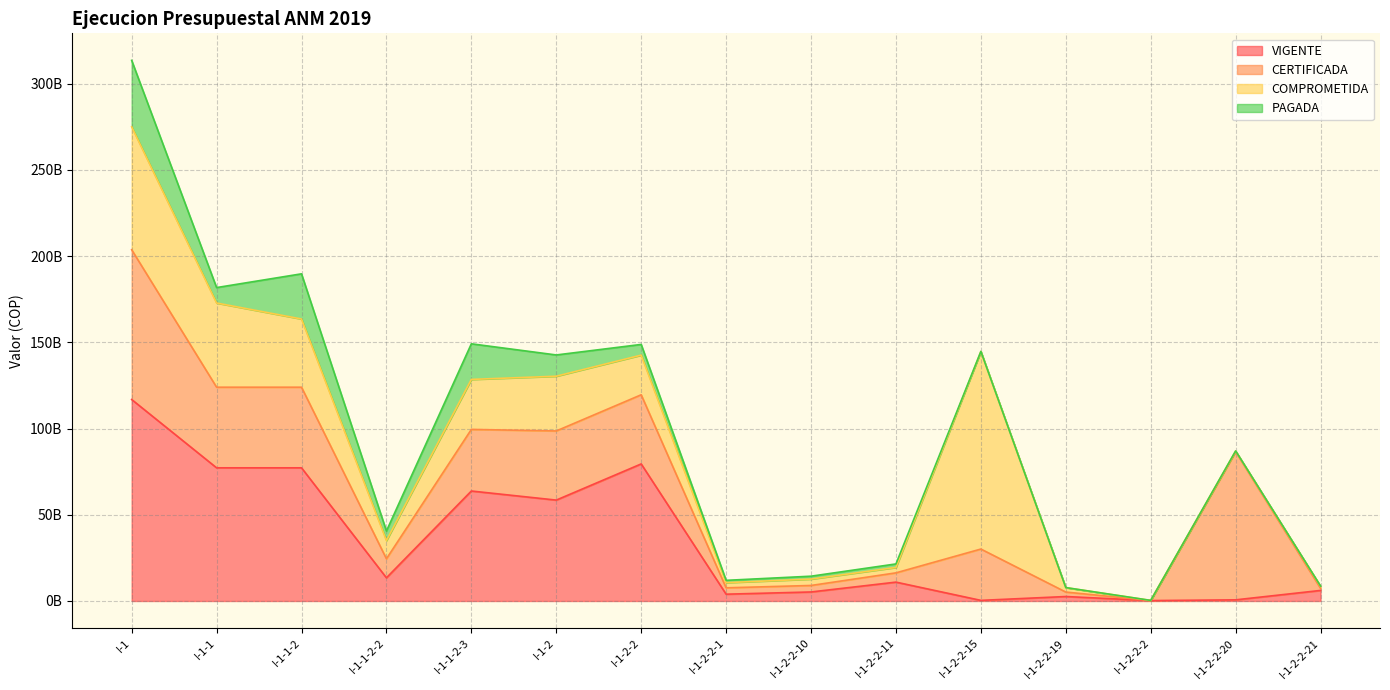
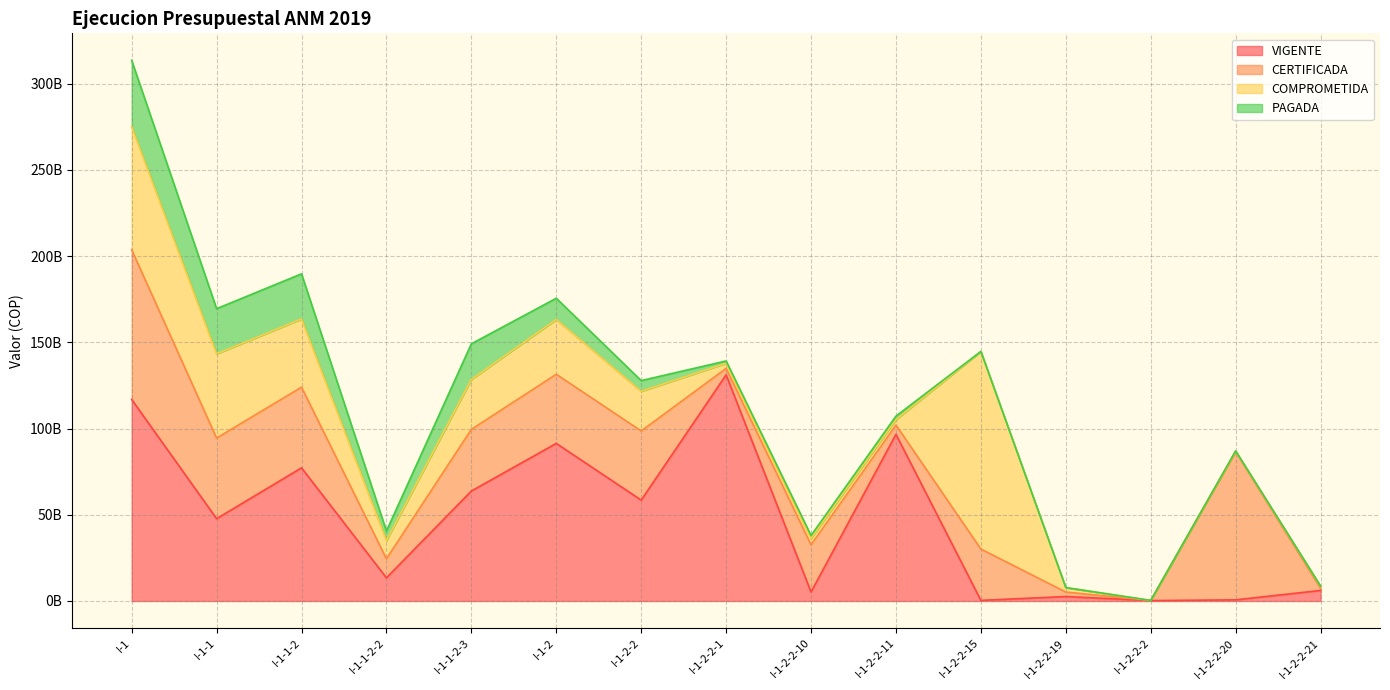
VIGENTE, I-1-1: 77000000000 -> 48000000000
PAGADA, I-1-1: 9000000000 -> 26000000000
VIGENTE, I-1-2: 58000000000 -> 91000000000
VIGENTE, I-1-2-2: 79000000000 -> 58000000000
VIGENTE, I-1-2-2-1: 4000000000 -> 131000000000
CERTIFICADA, I-1-2-2-10: 4000000000 -> 27000000000
VIGENTE, I-1-2-2-11: 11000000000 -> 97000000000
